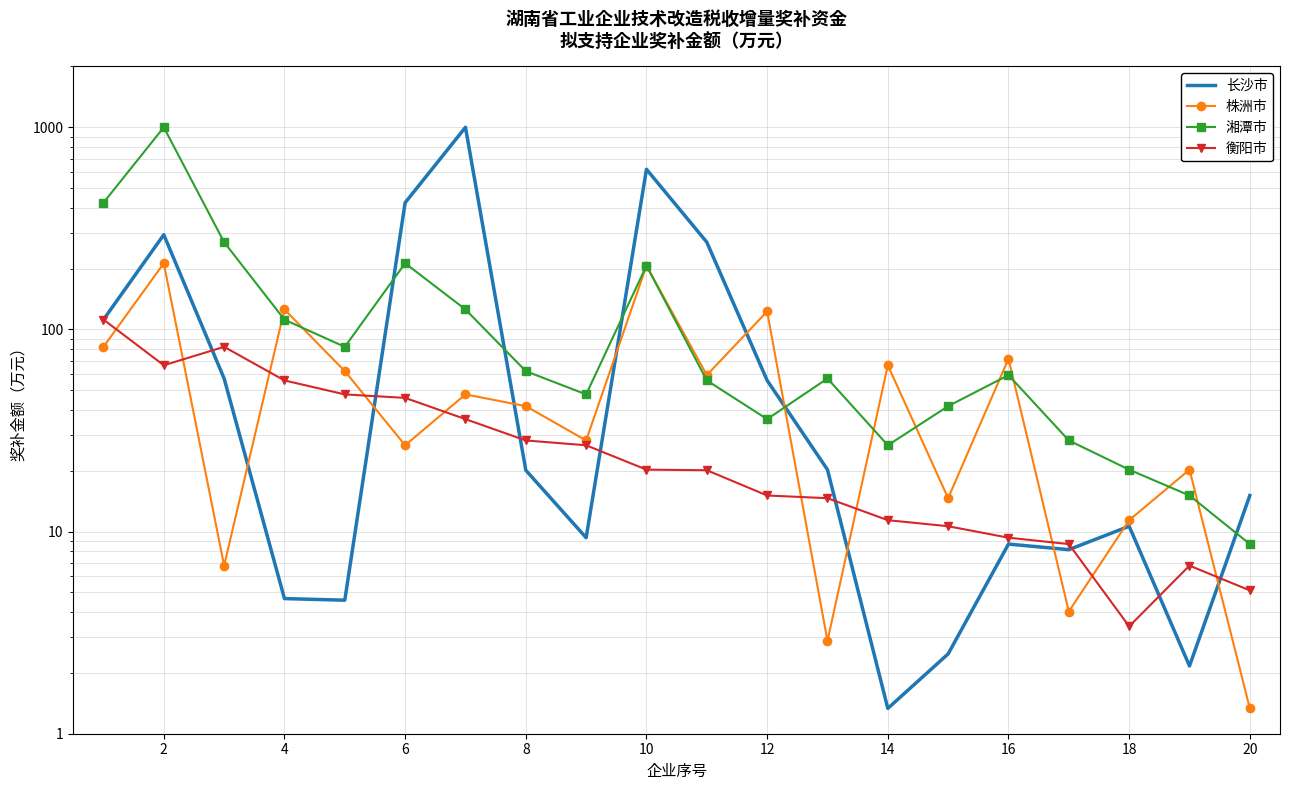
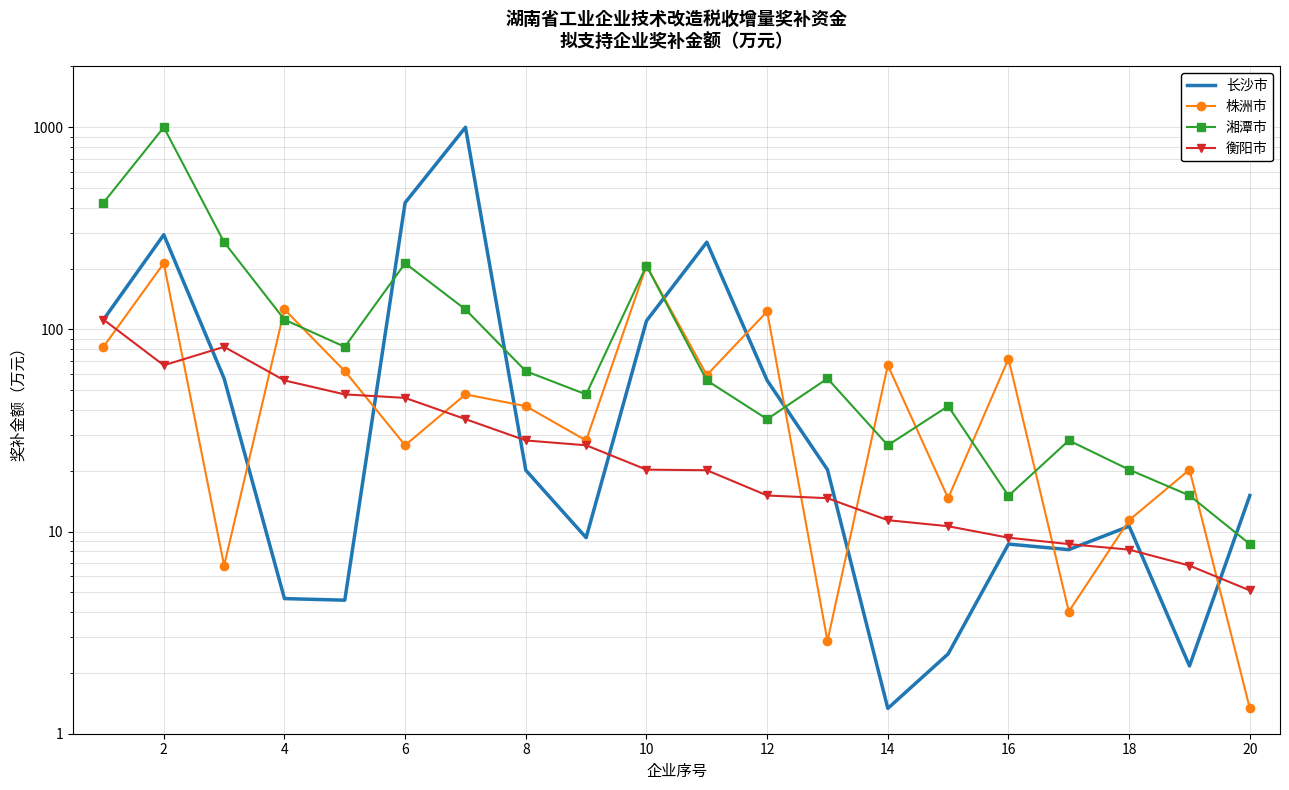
长沙市, 10: 620 -> 110
湘潭市, 16: 59 -> 15
衡阳市, 18: 3.4 -> 8.1
